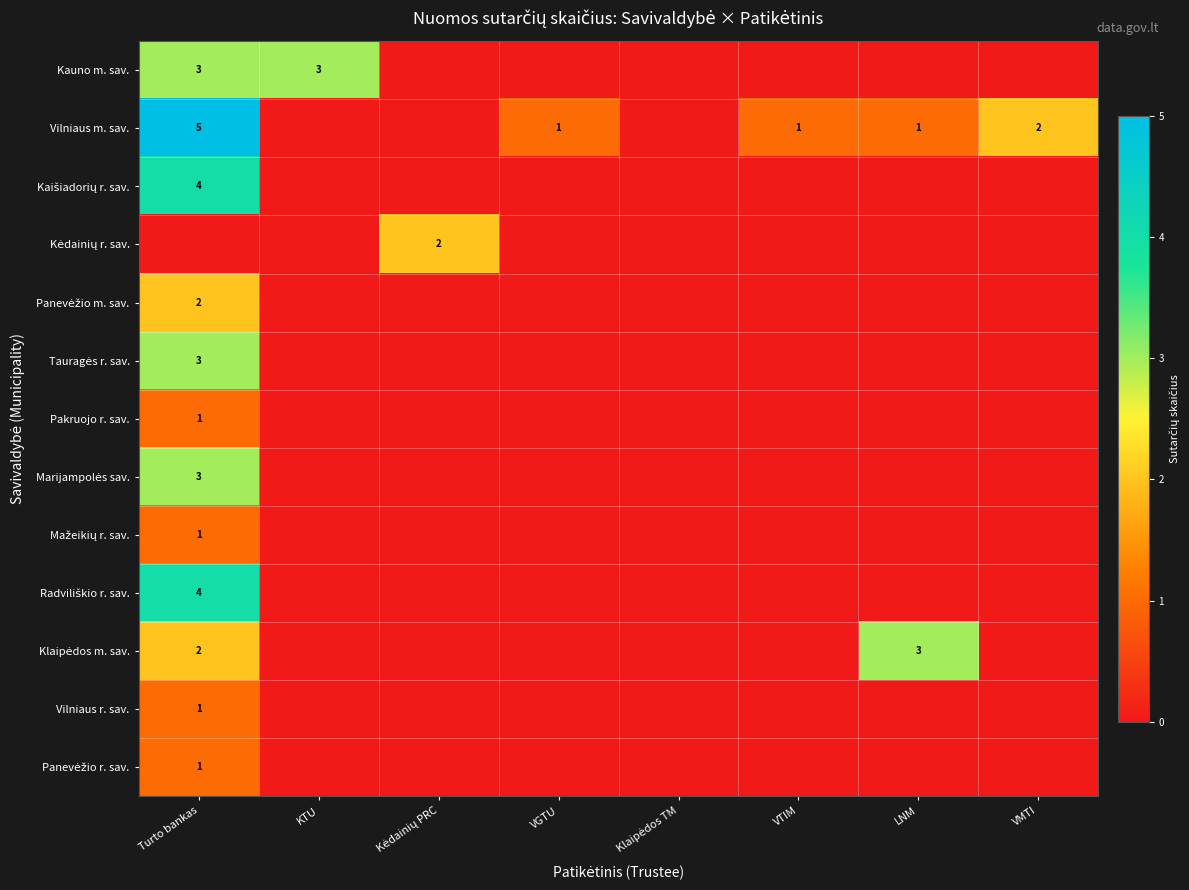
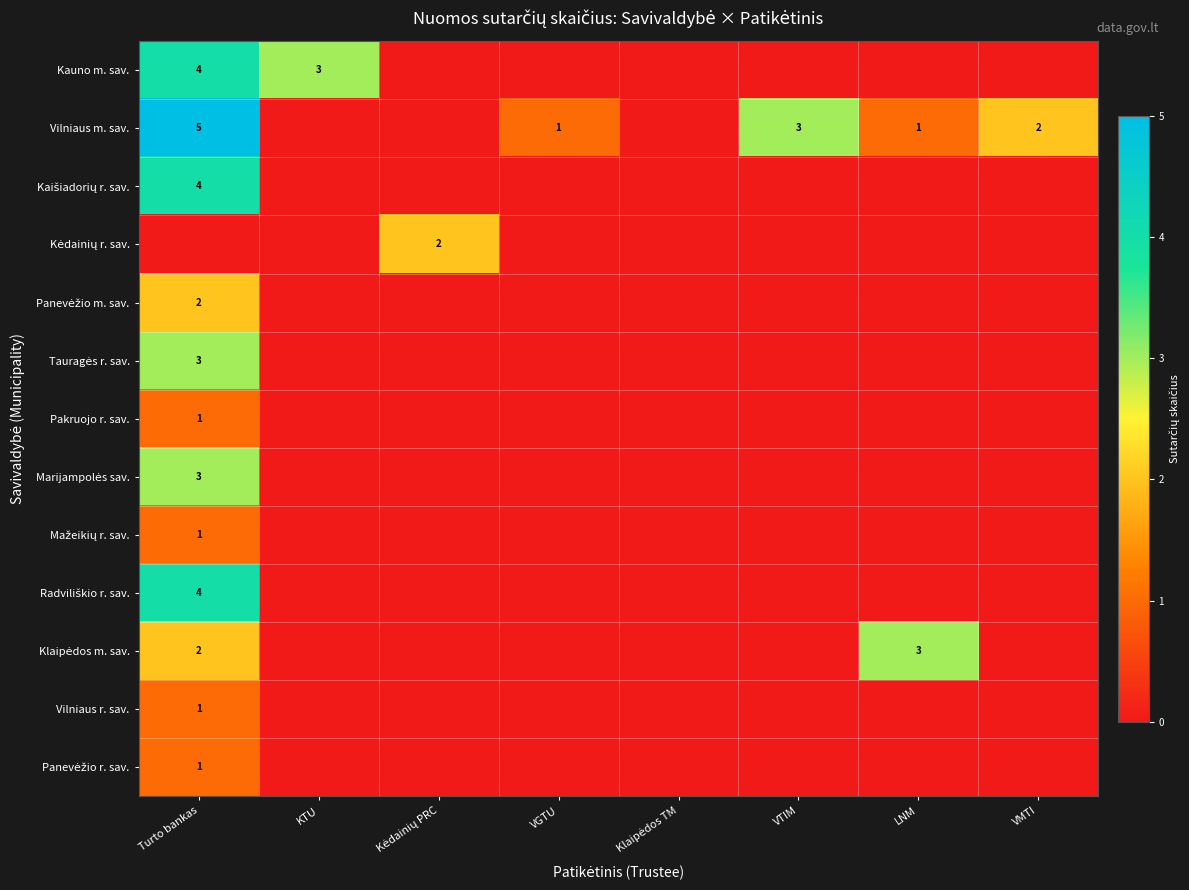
Kauno m. sav., Turto bankas: 3 -> 4
Vilniaus m. sav., VTIM: 1 -> 3
